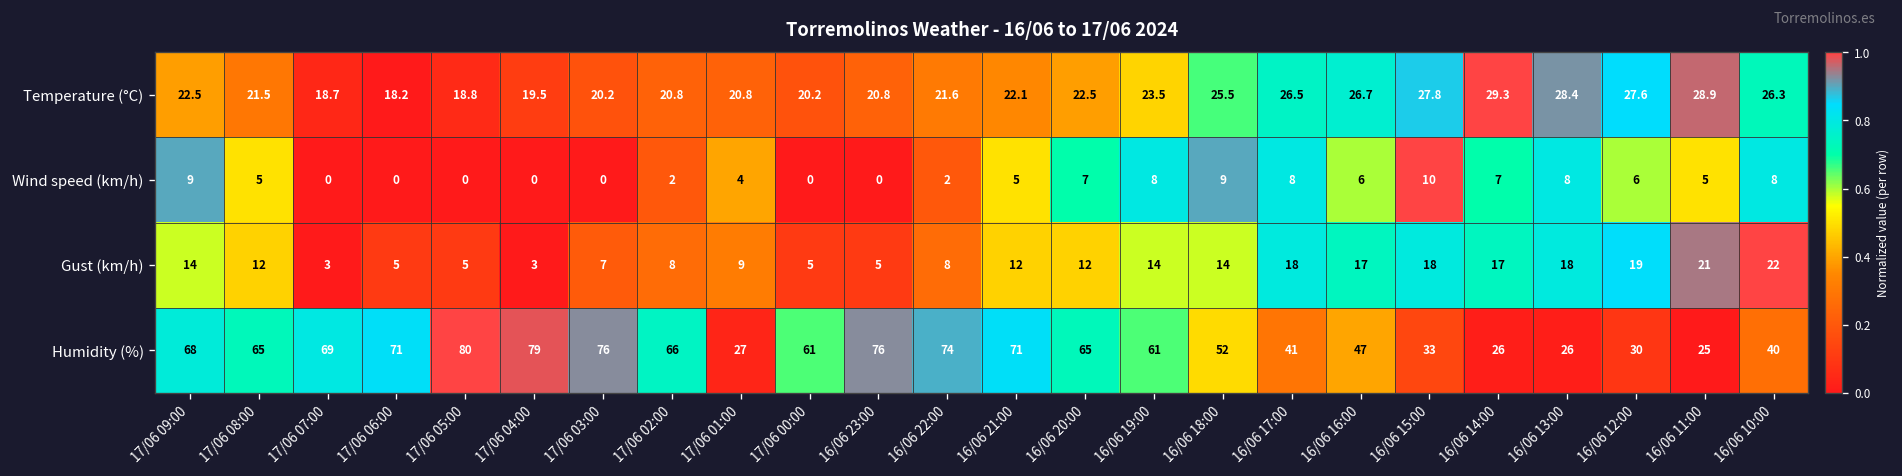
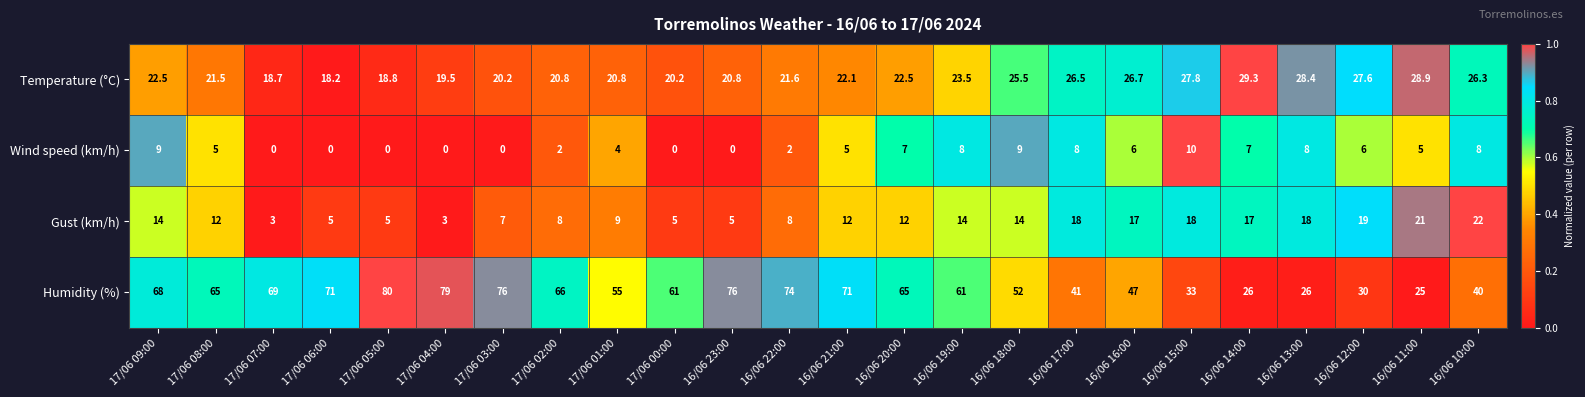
Humidity (%), 17/06 01:00: 27 -> 55
